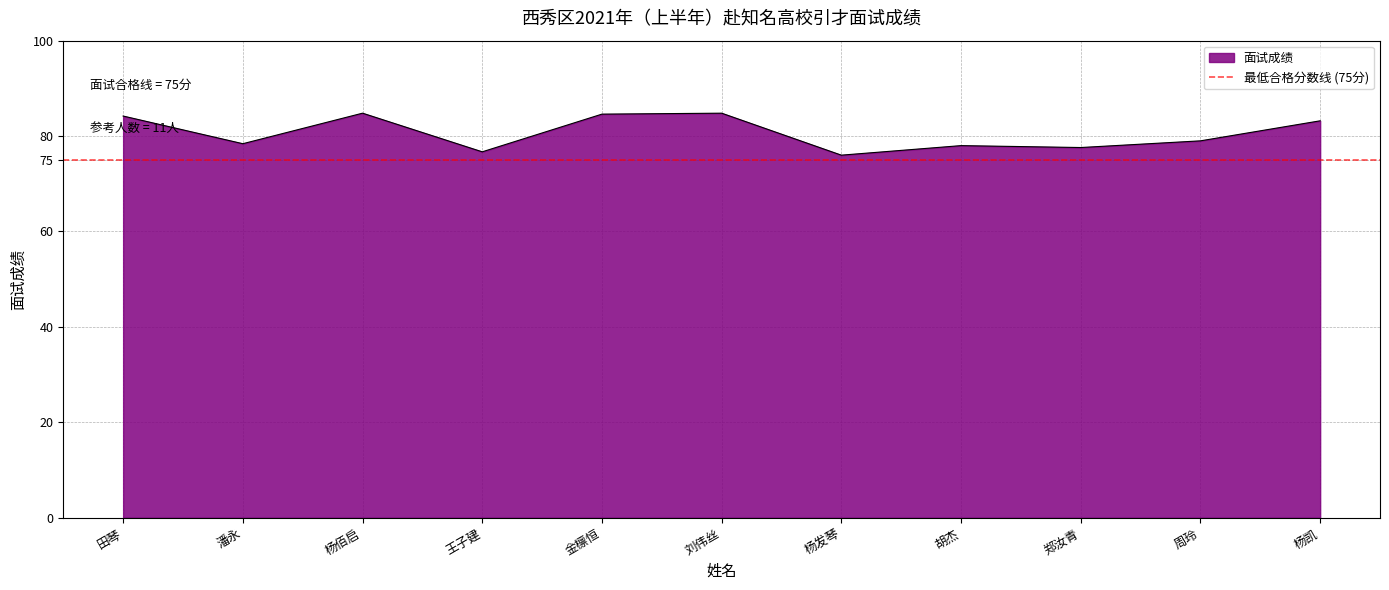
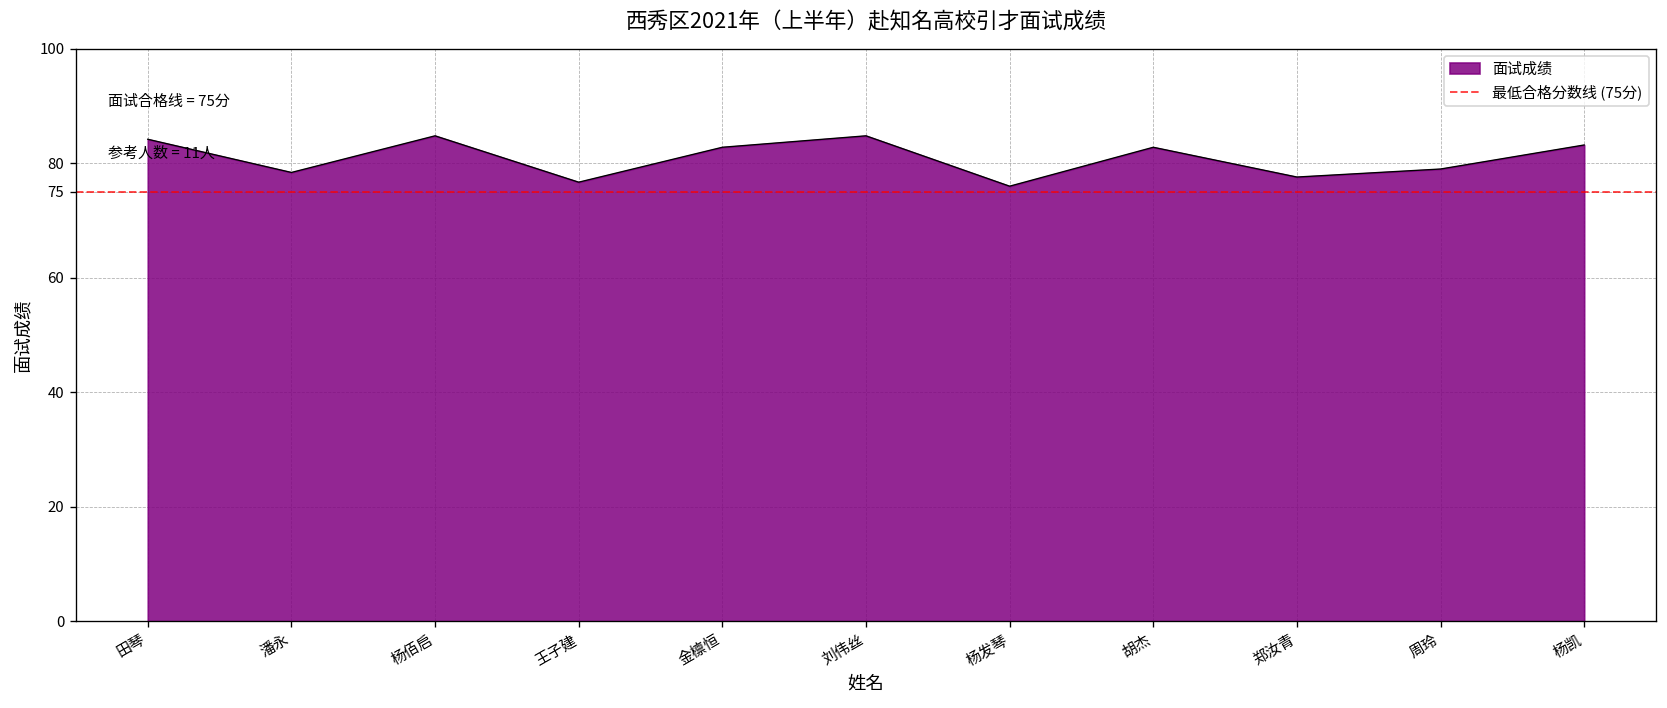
金檩恒: 85 -> 83
胡杰: 78 -> 83
